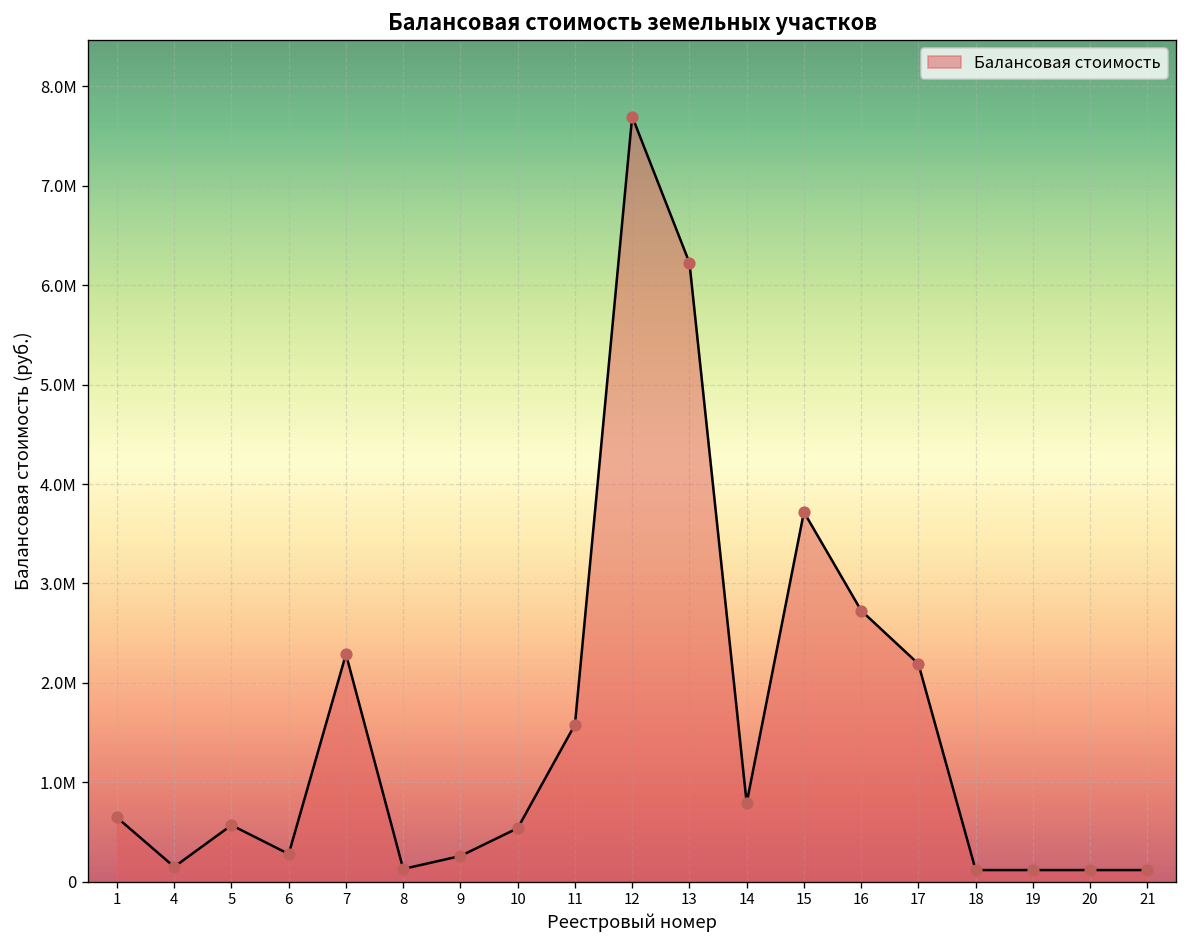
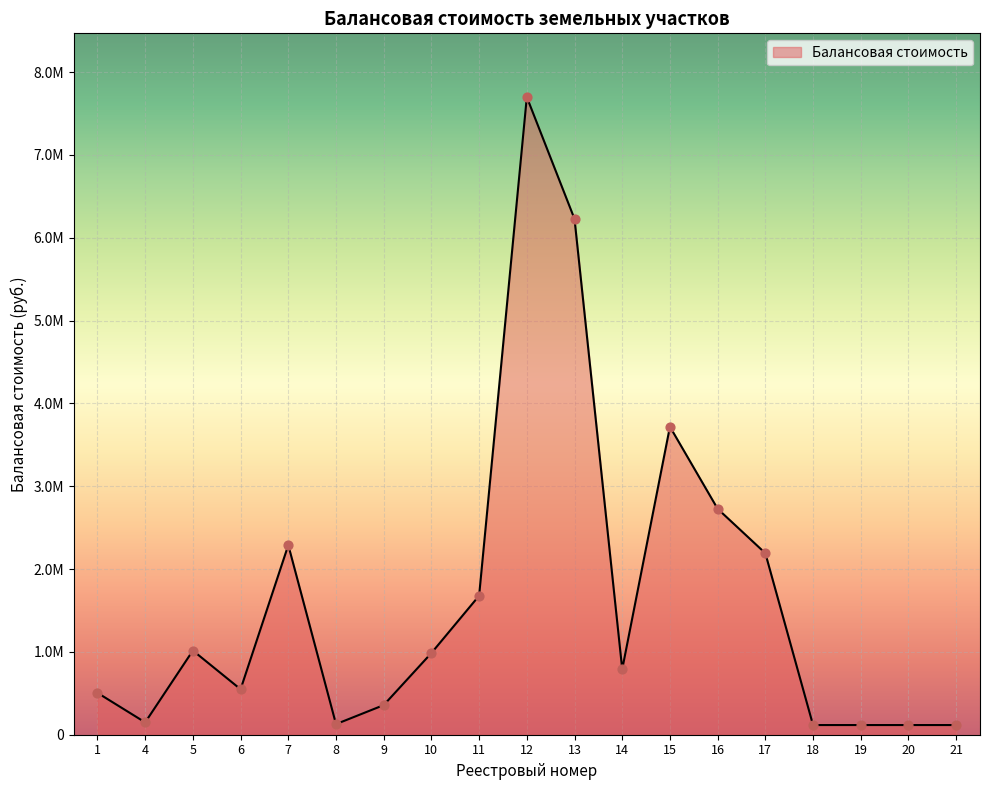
1: 600000 -> 500000
5: 600000 -> 1000000
6: 300000 -> 500000
9: 300000 -> 400000
10: 500000 -> 1000000
11: 1600000 -> 1700000
